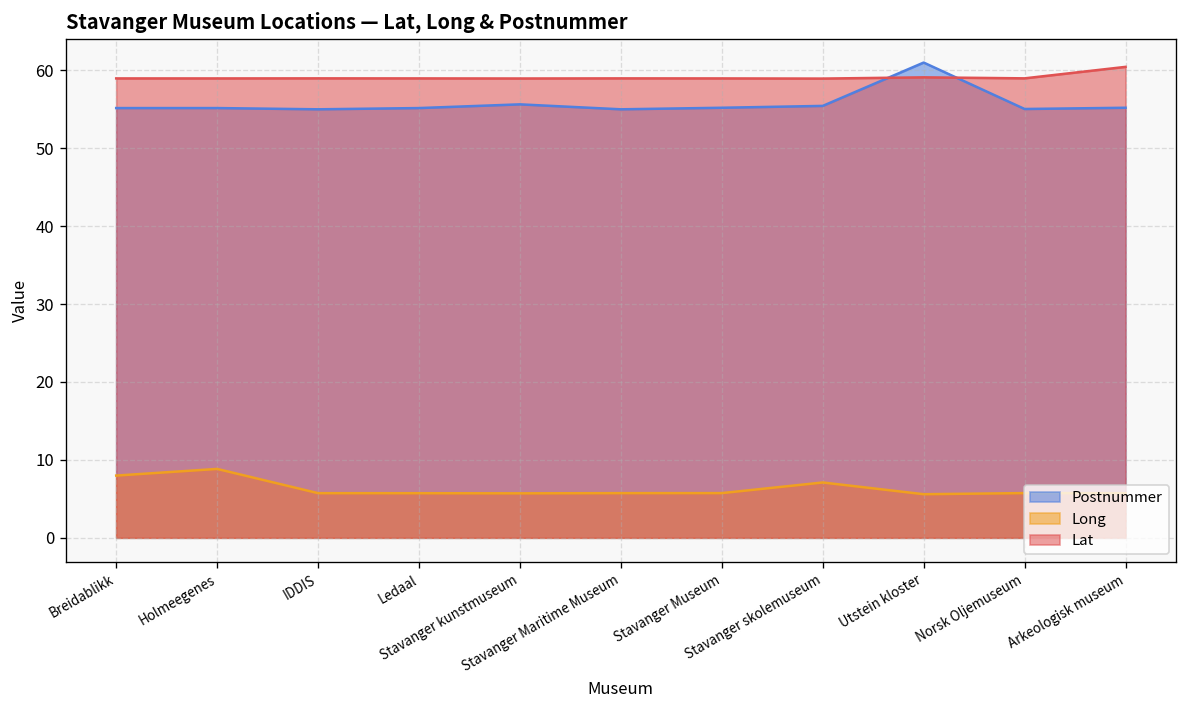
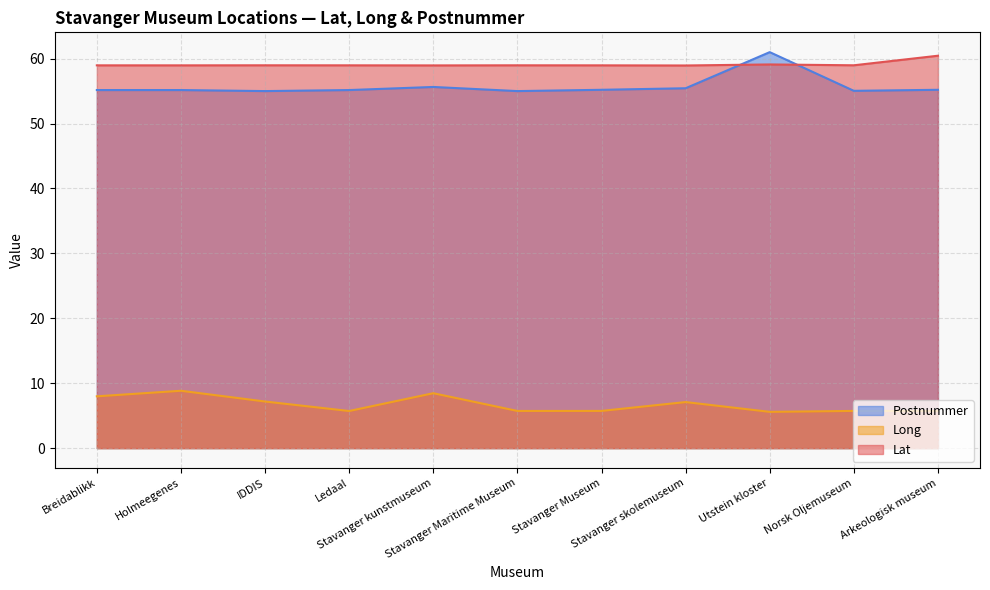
Long, IDDIS: 6 -> 7
Long, Stavanger kunstmuseum: 6 -> 8
